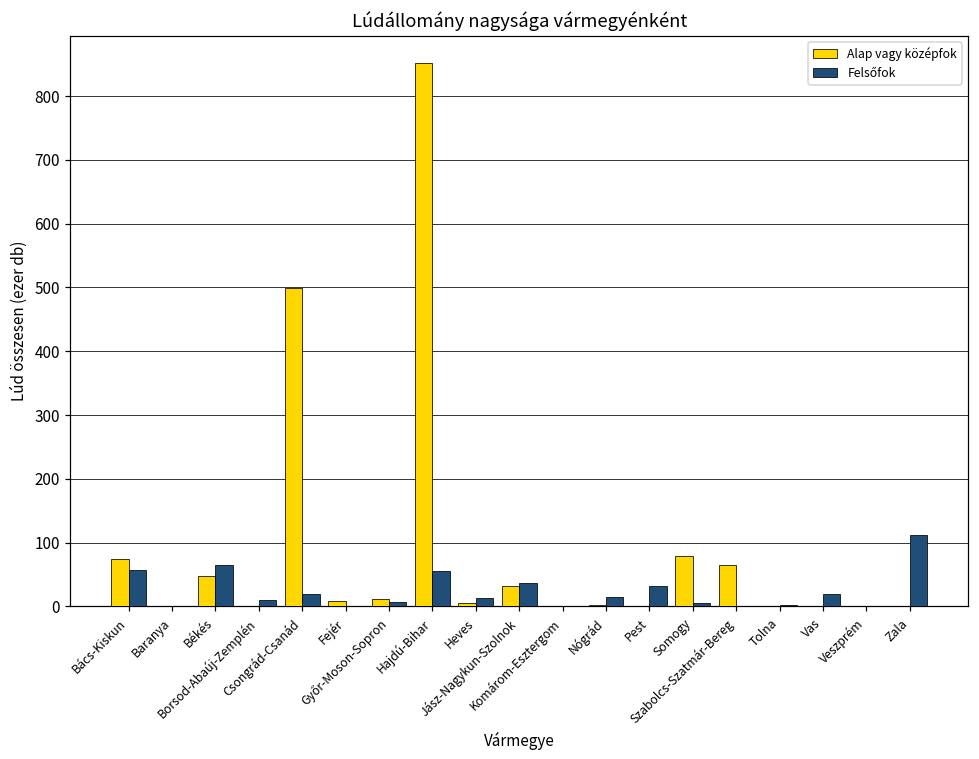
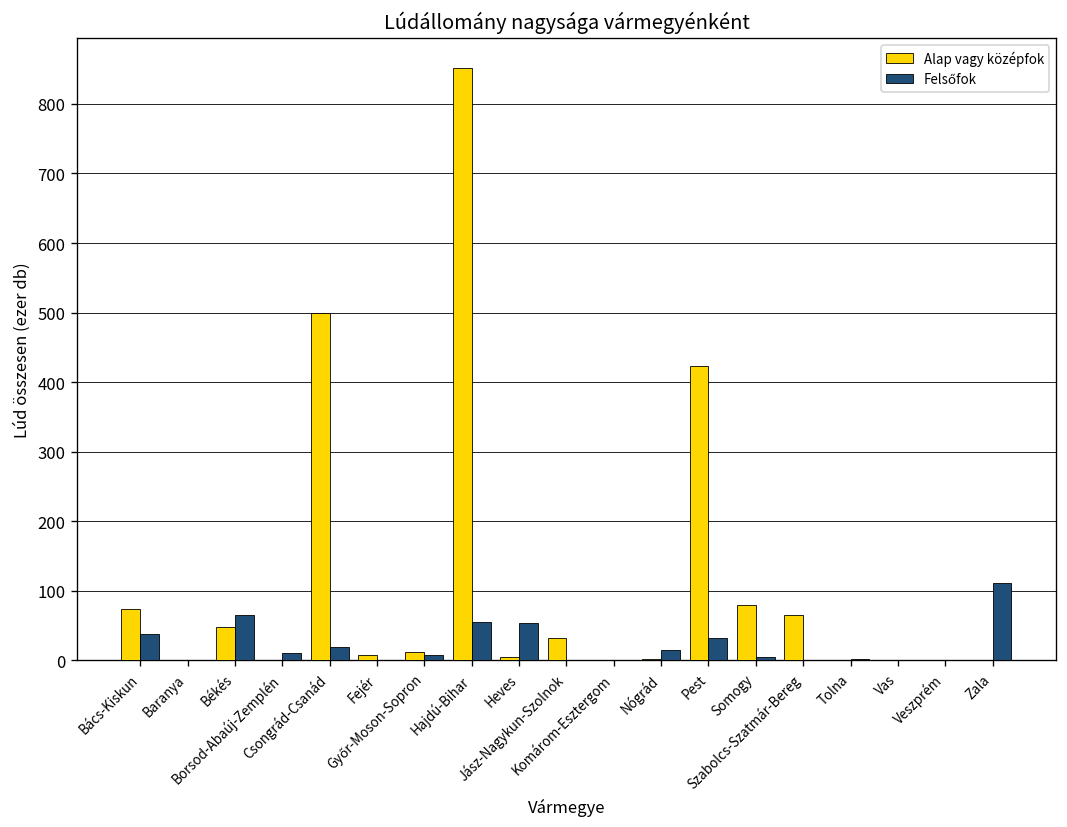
Felsőfok, Bács-Kiskun: 60 -> 40
Felsőfok, Heves: 10 -> 50
Felsőfok, Jász-Nagykun-Szolnok: 40 -> 0
Alap vagy középfok, Pest: 0 -> 420
Felsőfok, Vas: 20 -> 0
